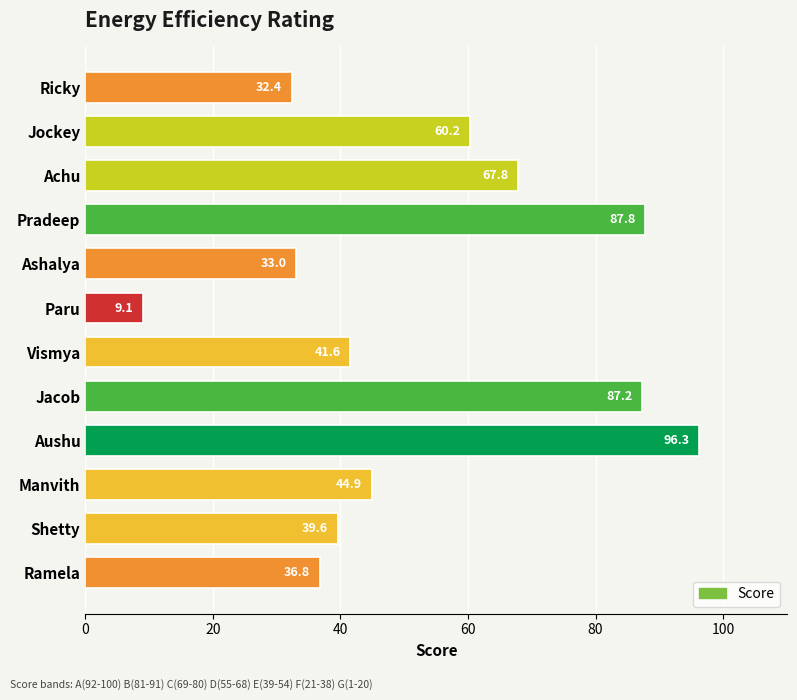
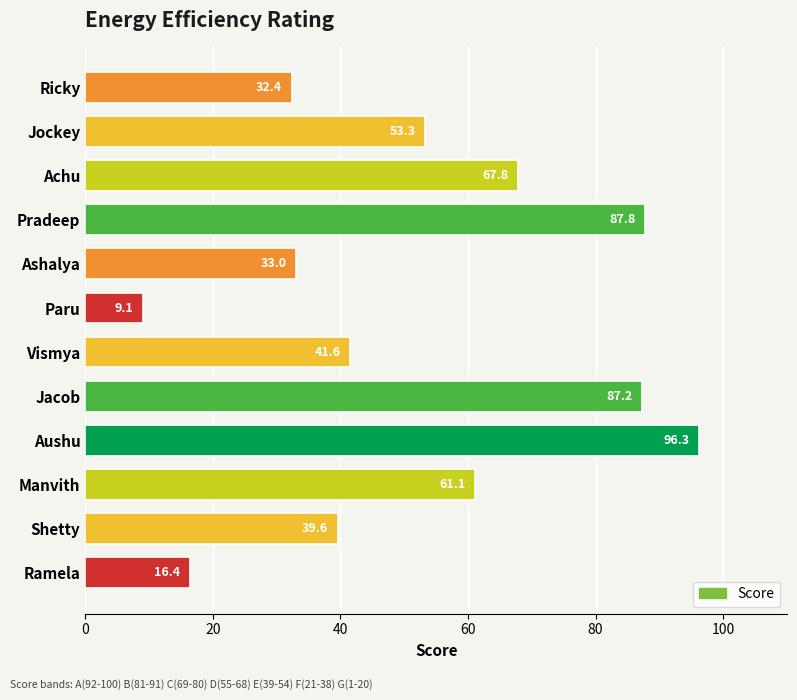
Jockey: 60.2 -> 53.3
Manvith: 44.9 -> 61.1
Ramela: 36.8 -> 16.4
